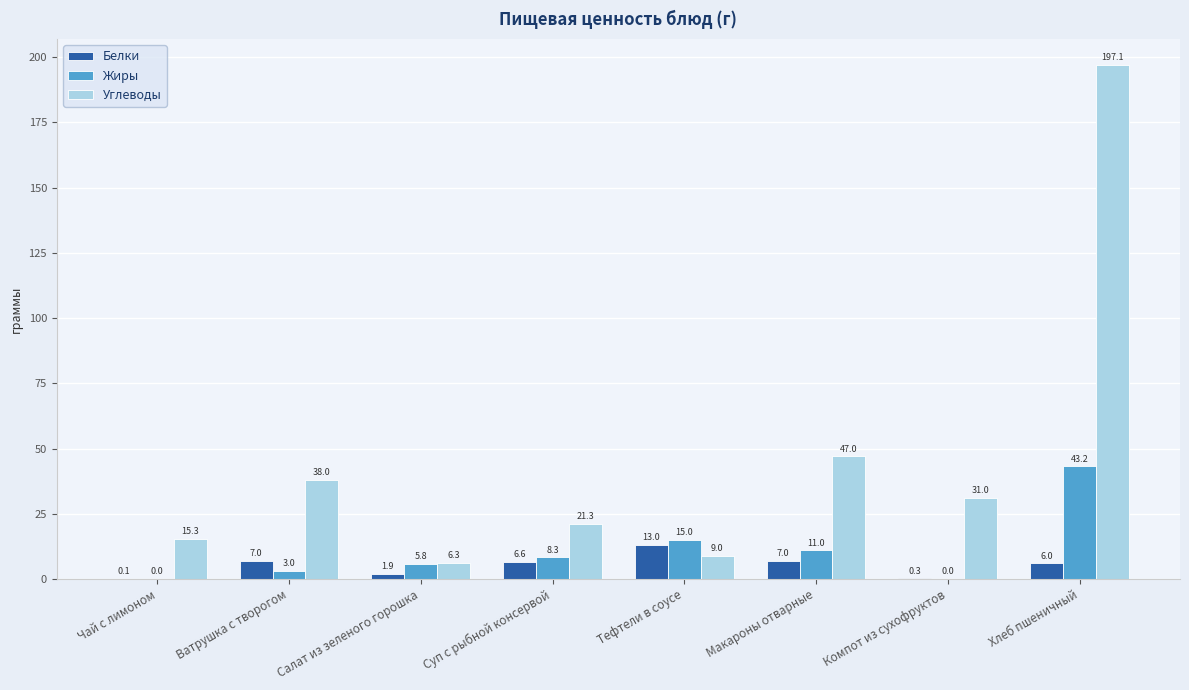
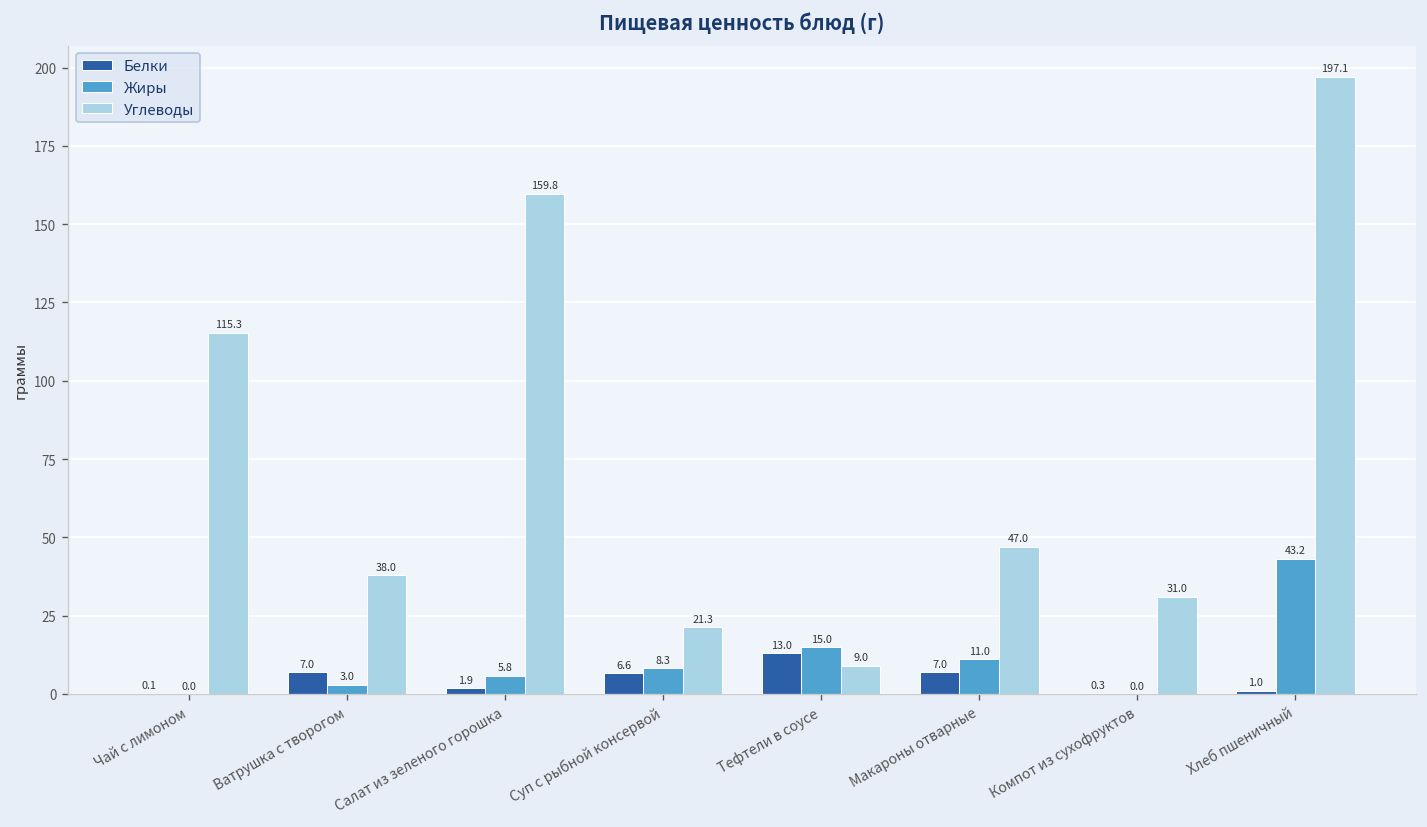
Углеводы, Чай с лимоном: 15.3 -> 115.3
Углеводы, Салат из зеленого горошка: 6.3 -> 159.8
Белки, Хлеб пшеничный: 6.0 -> 1.0
